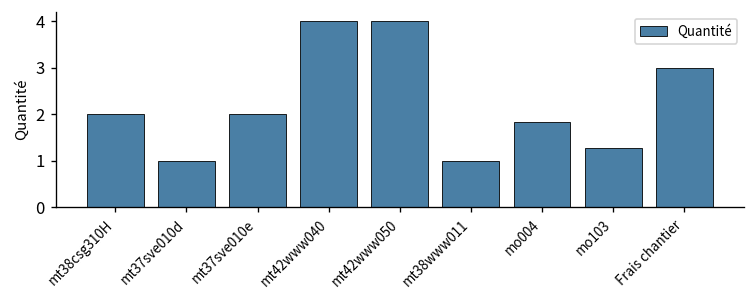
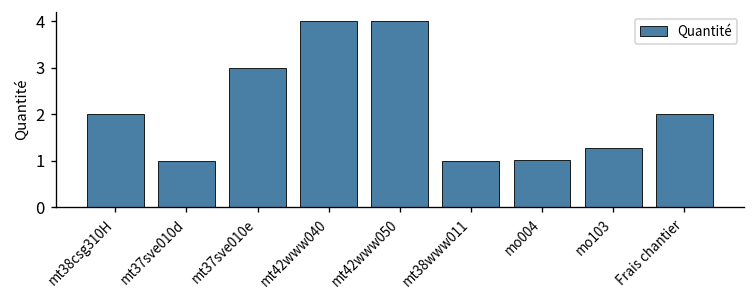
mt37sve010e: 2 -> 3
mo004: 1.8 -> 1.0
Frais chantier: 3 -> 2
